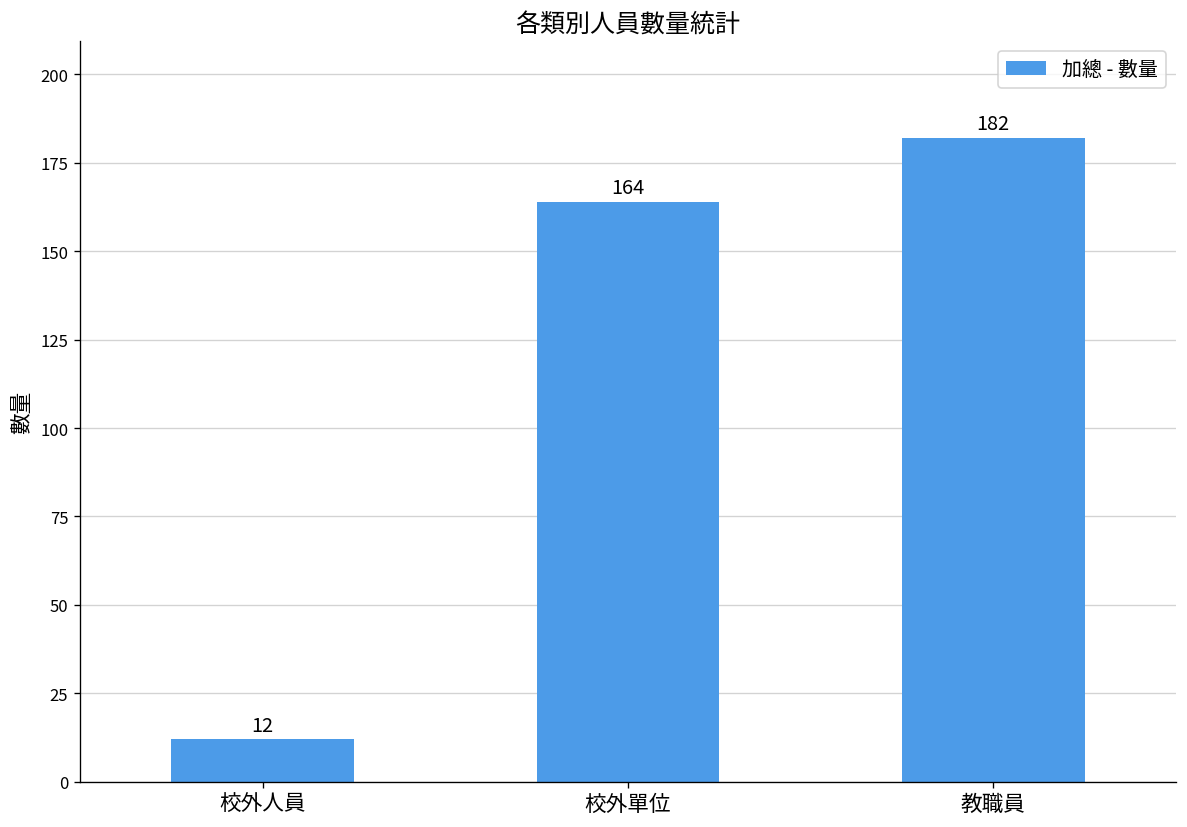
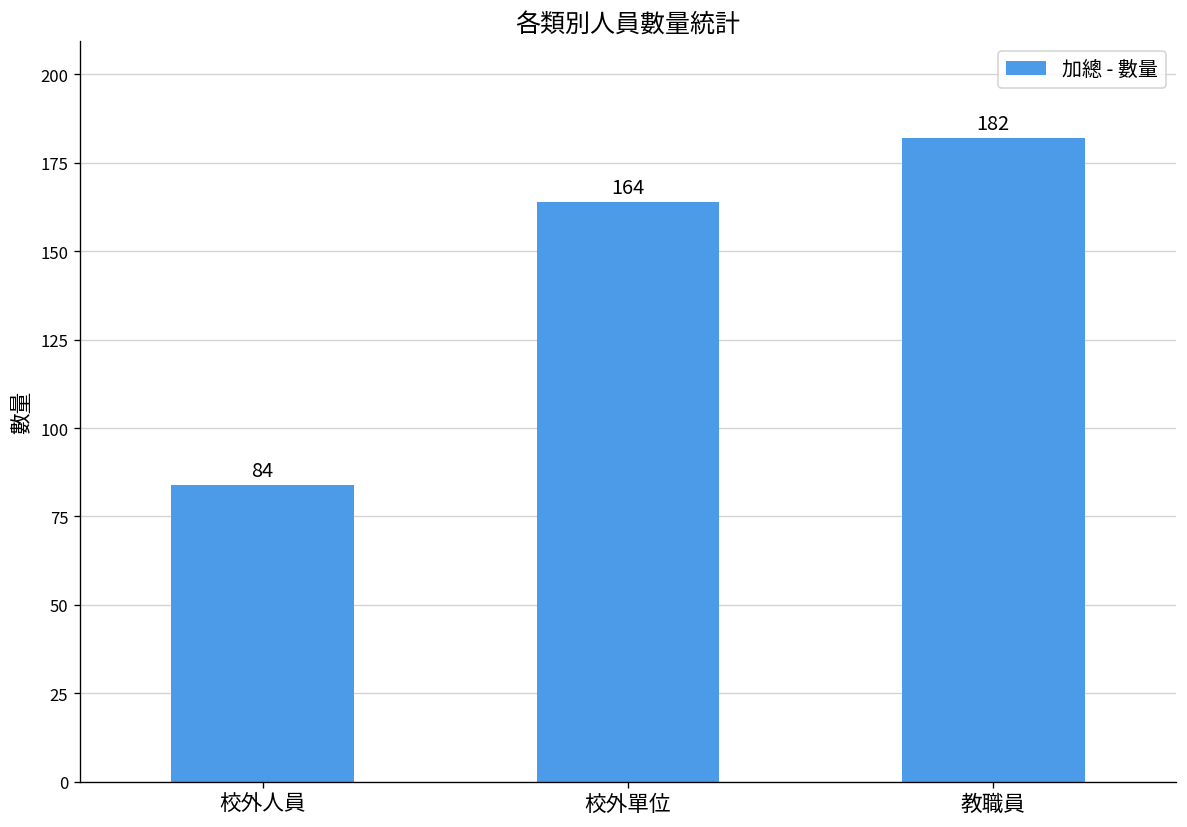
校外人員: 12 -> 84
